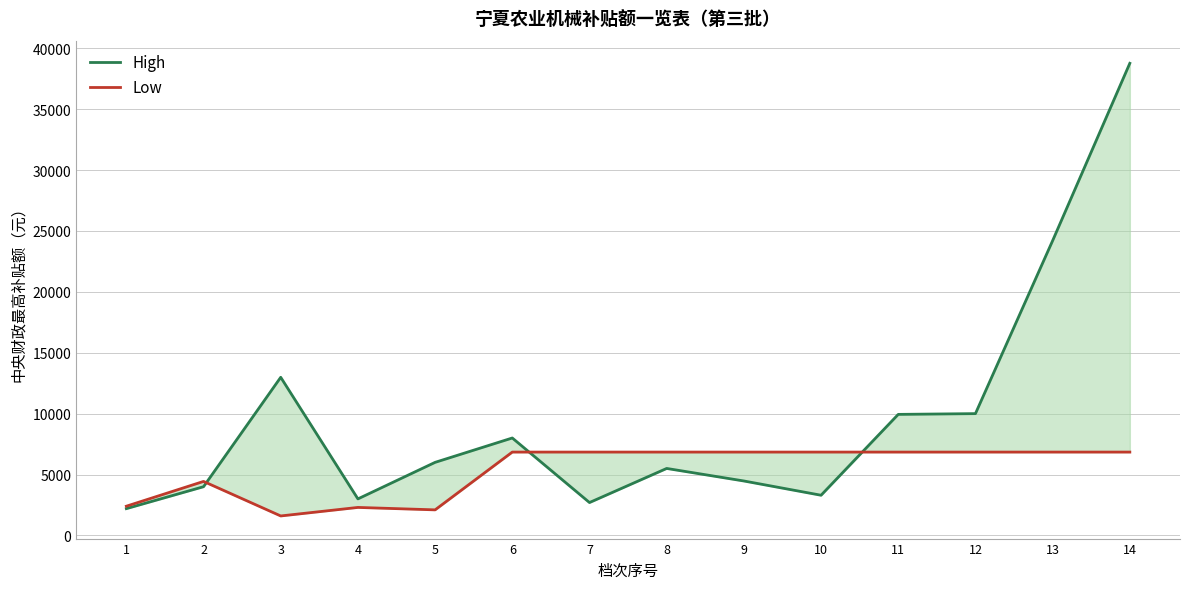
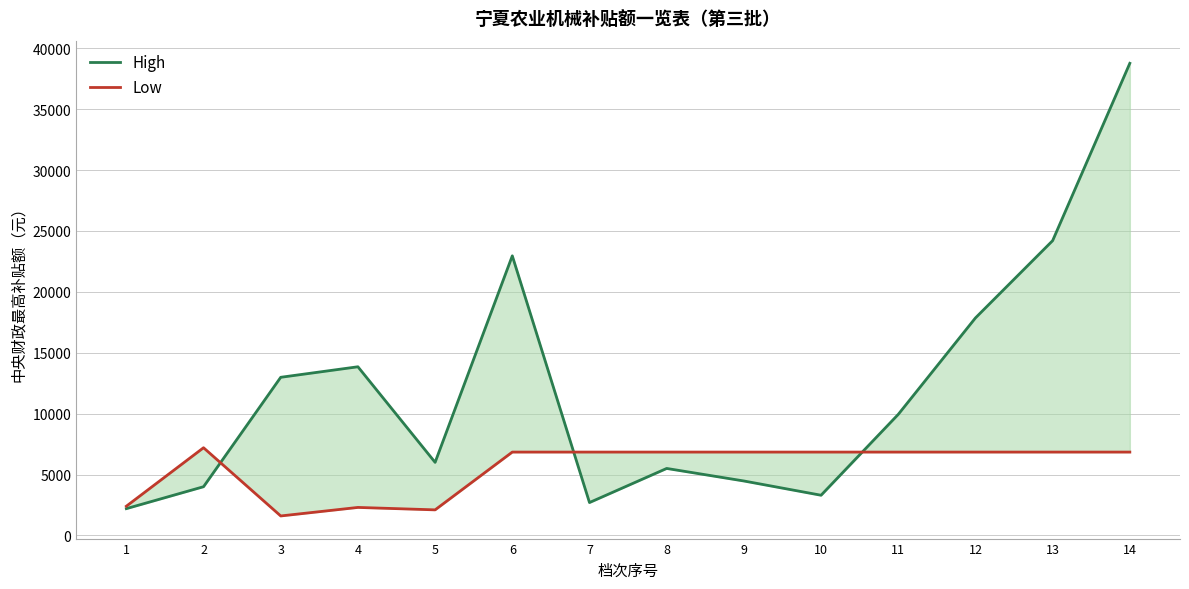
Low, 2: 4400 -> 7200
High, 4: 3000 -> 13800
High, 6: 8000 -> 23000
High, 12: 10000 -> 17900
